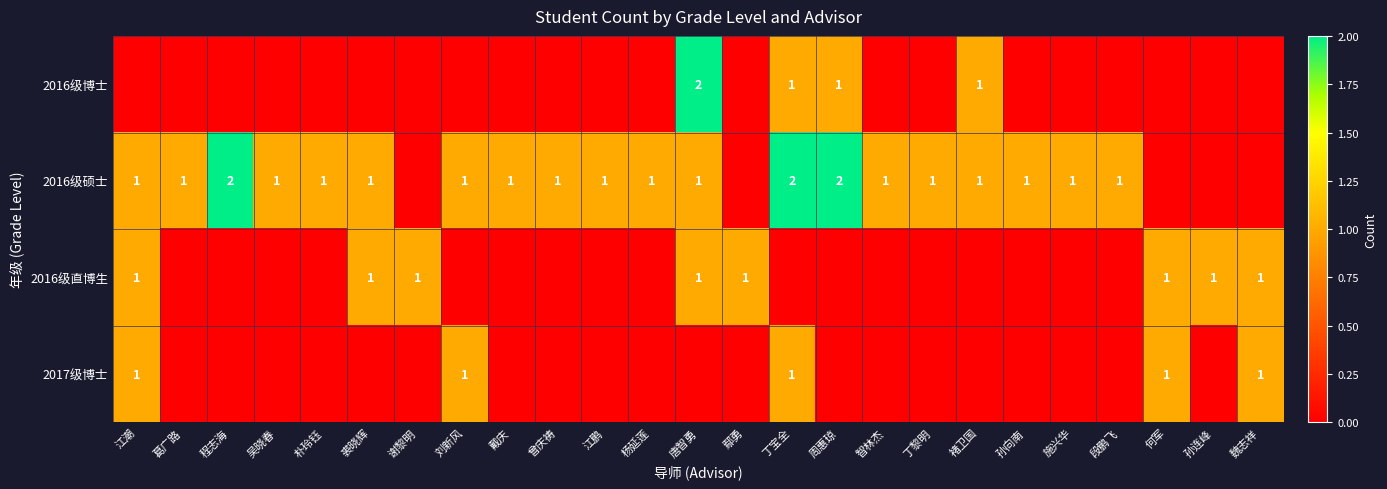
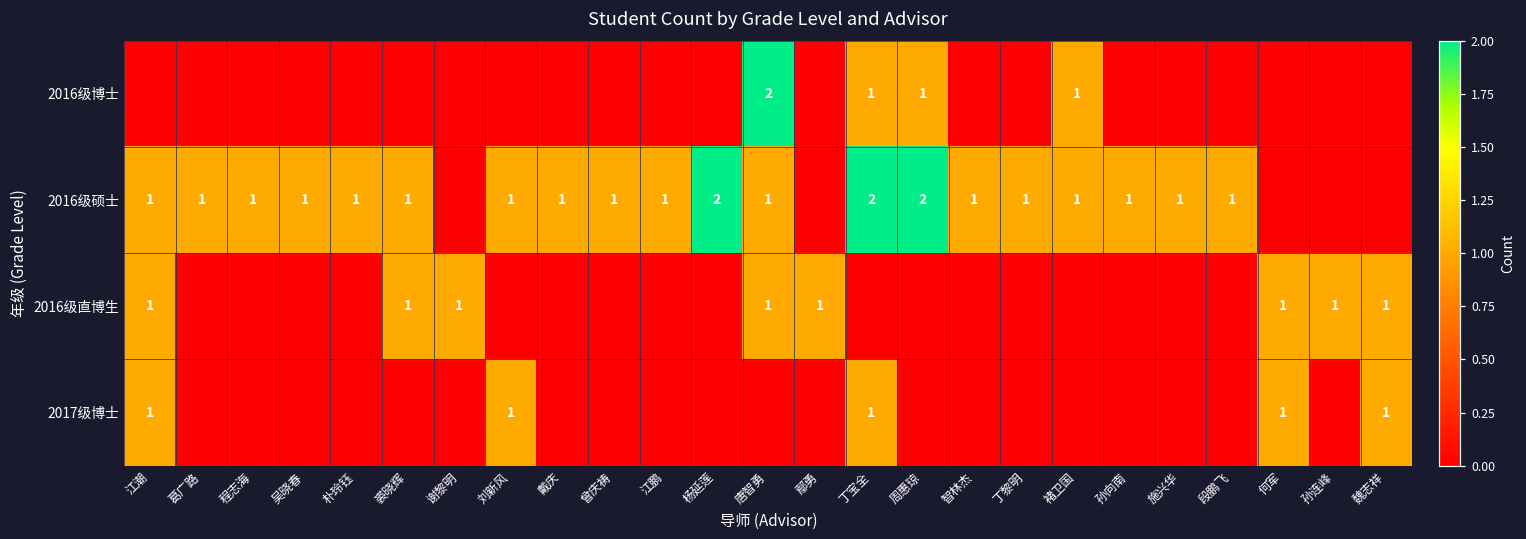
2016级硕士, 程志海: 2 -> 1
2016级硕士, 杨延莲: 1 -> 2
